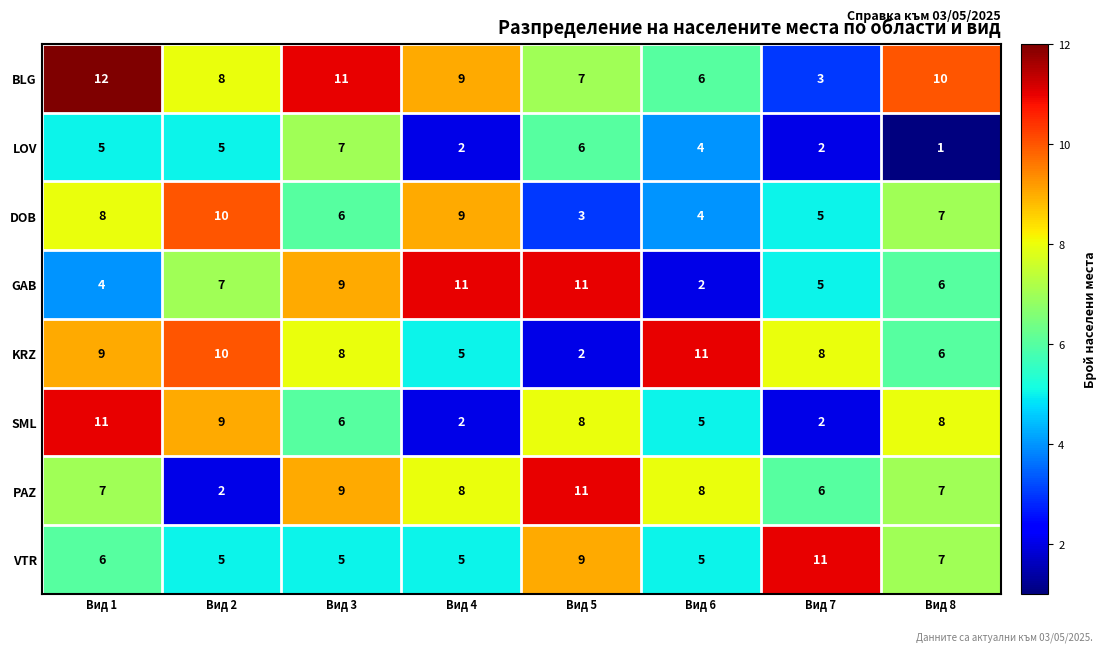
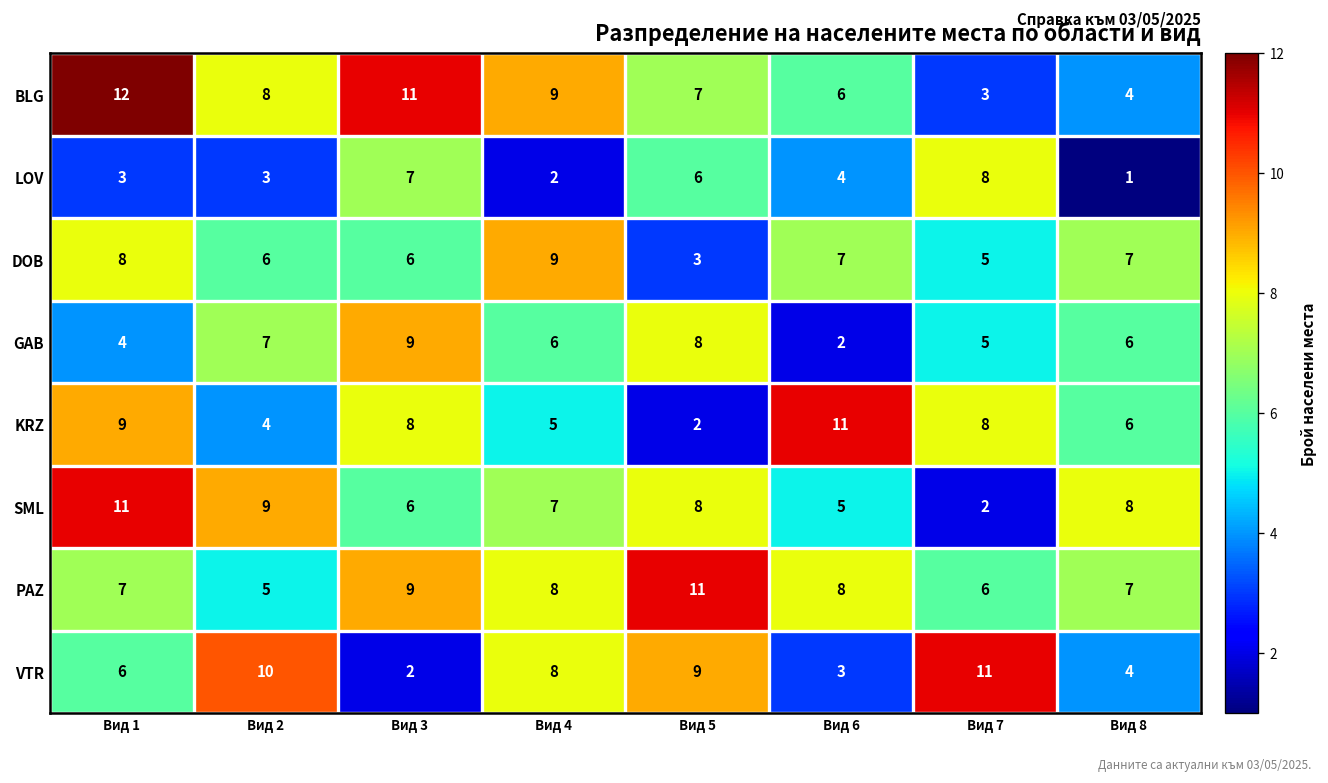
BLG, Вид 8: 10 -> 4
LOV, Вид 1: 5 -> 3
LOV, Вид 2: 5 -> 3
LOV, Вид 7: 2 -> 8
DOB, Вид 2: 10 -> 6
DOB, Вид 6: 4 -> 7
GAB, Вид 4: 11 -> 6
GAB, Вид 5: 11 -> 8
KRZ, Вид 2: 10 -> 4
SML, Вид 4: 2 -> 7
PAZ, Вид 2: 2 -> 5
VTR, Вид 2: 5 -> 10
VTR, Вид 3: 5 -> 2
VTR, Вид 4: 5 -> 8
VTR, Вид 6: 5 -> 3
VTR, Вид 8: 7 -> 4
